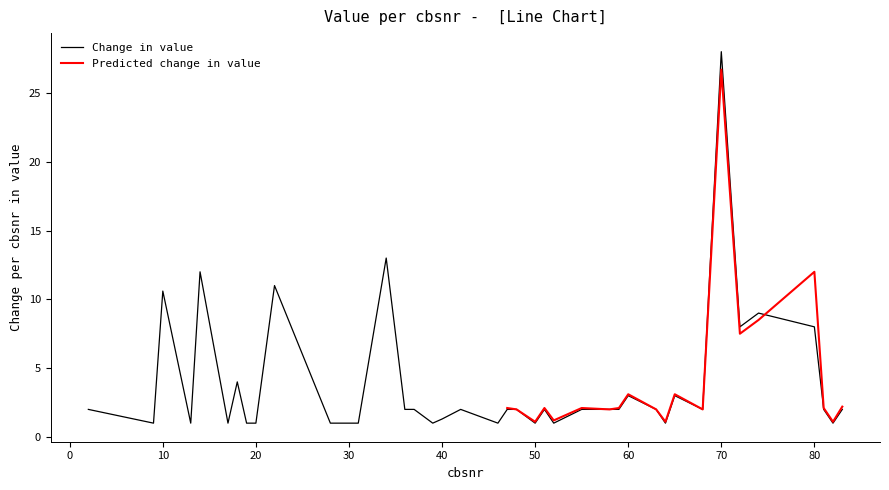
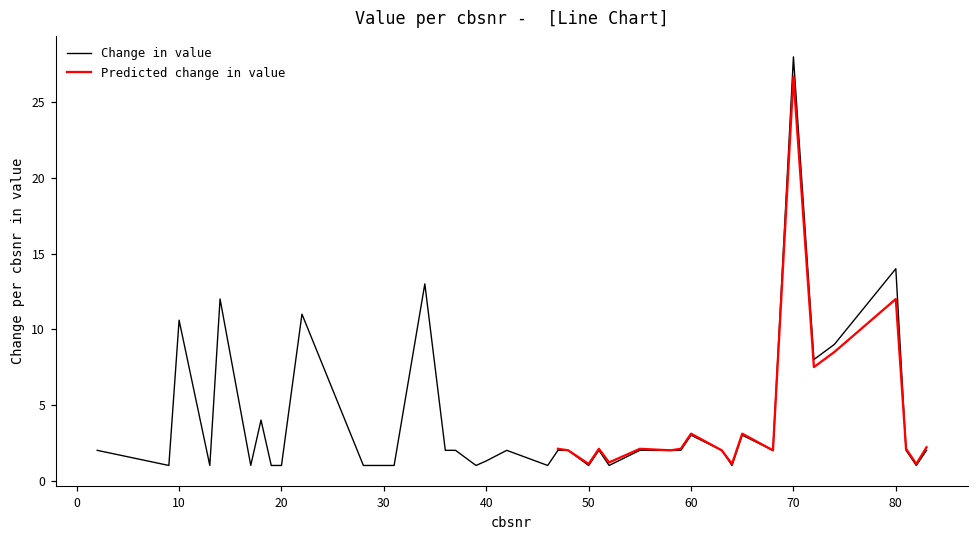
Change in value, 80: 8 -> 14
